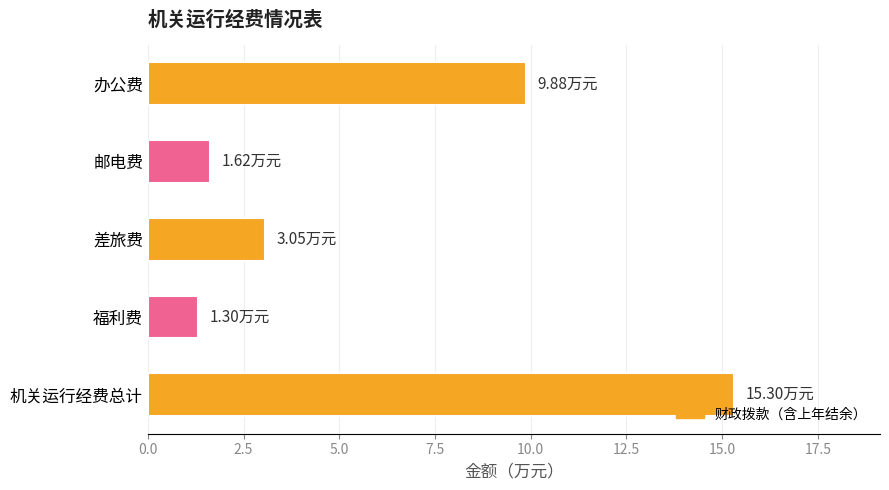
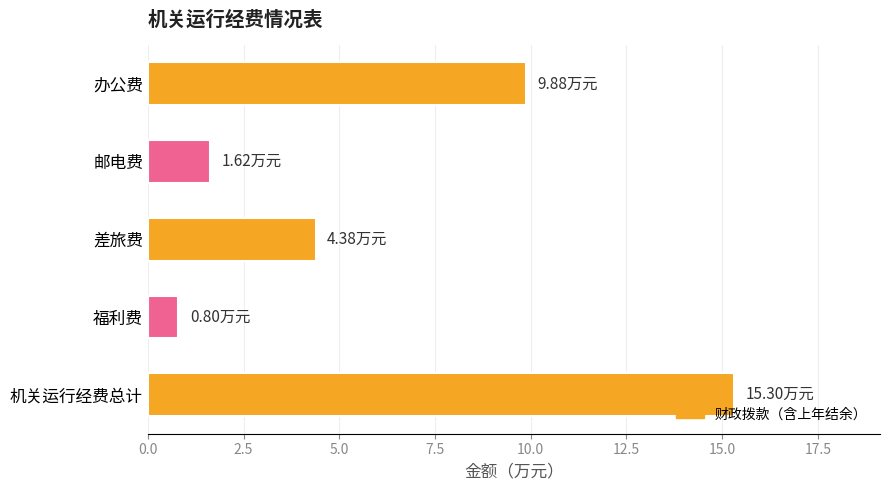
差旅费: 3.05 -> 4.38
福利费: 1.30 -> 0.80
